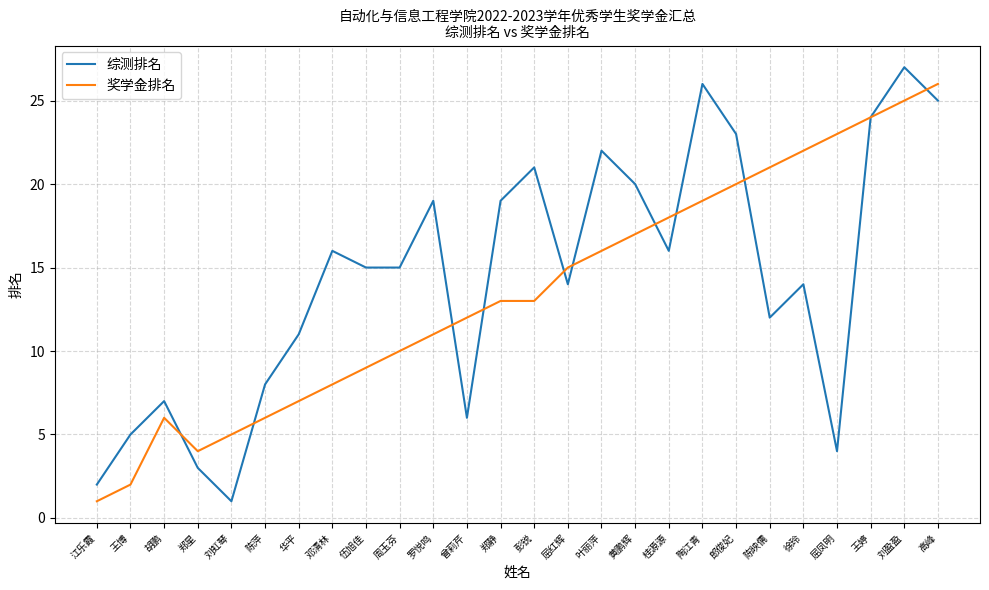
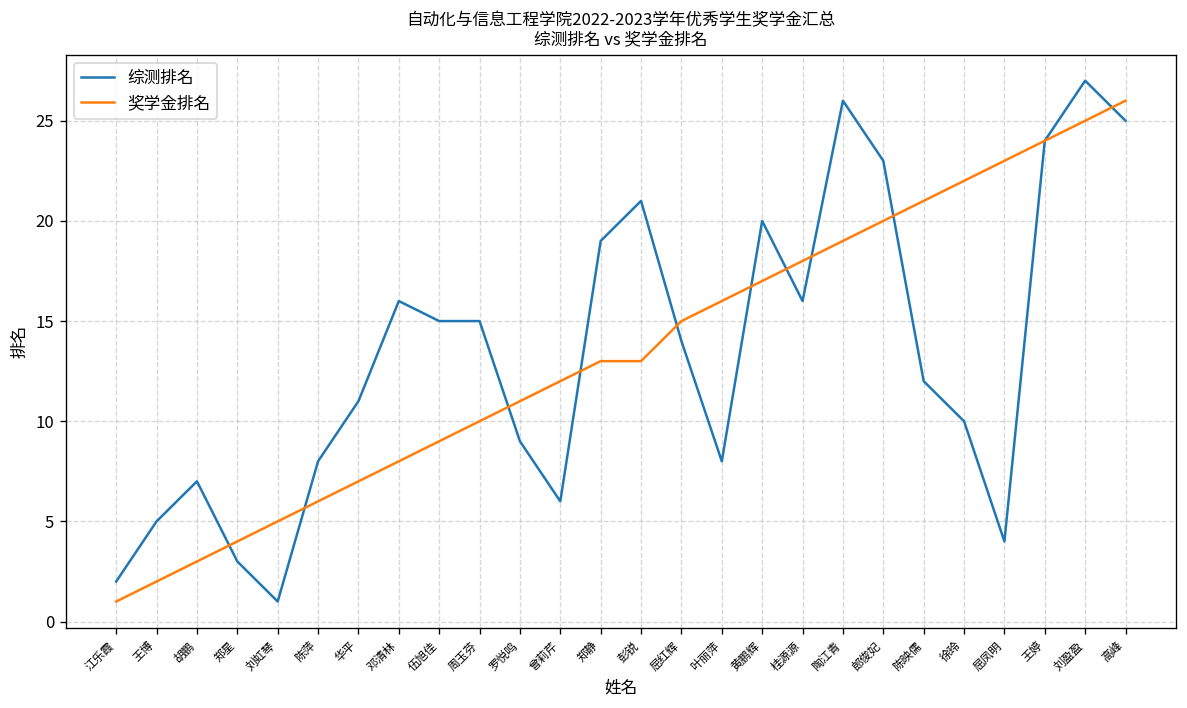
奖学金排名, 胡鹏: 6 -> 3
综测排名, 罗悦鸣: 19 -> 9
综测排名, 叶丽萍: 22 -> 8
综测排名, 徐玲: 14 -> 10
